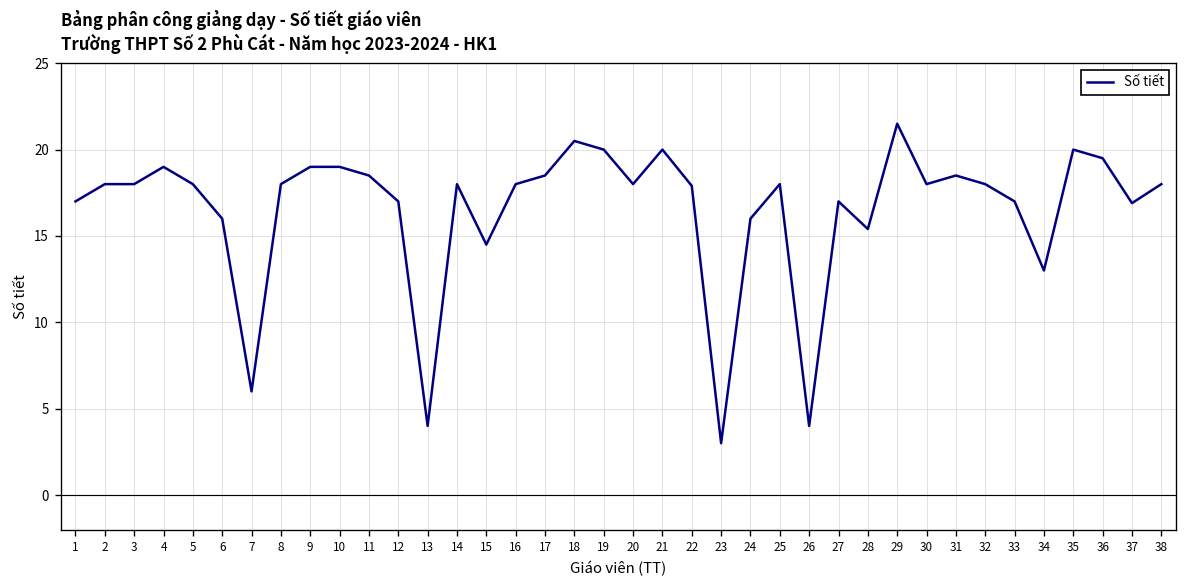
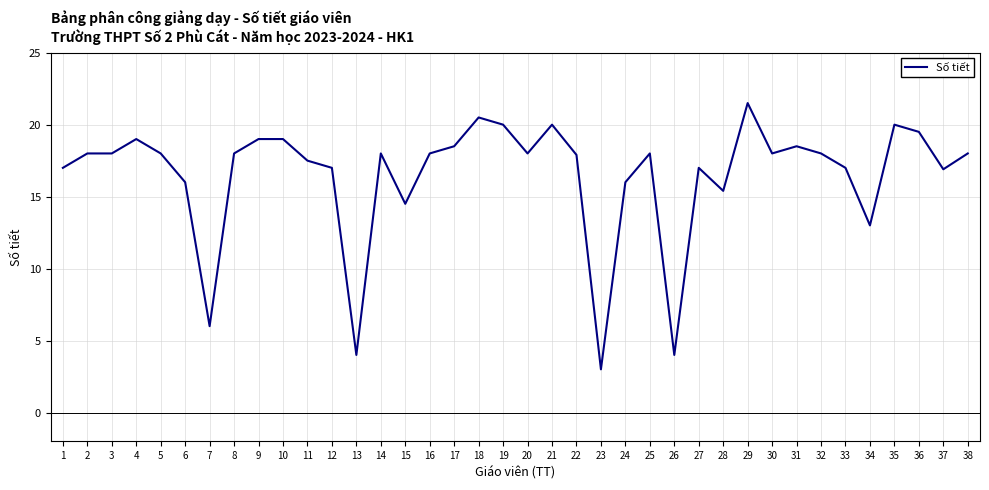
11: 18.5 -> 17.5
